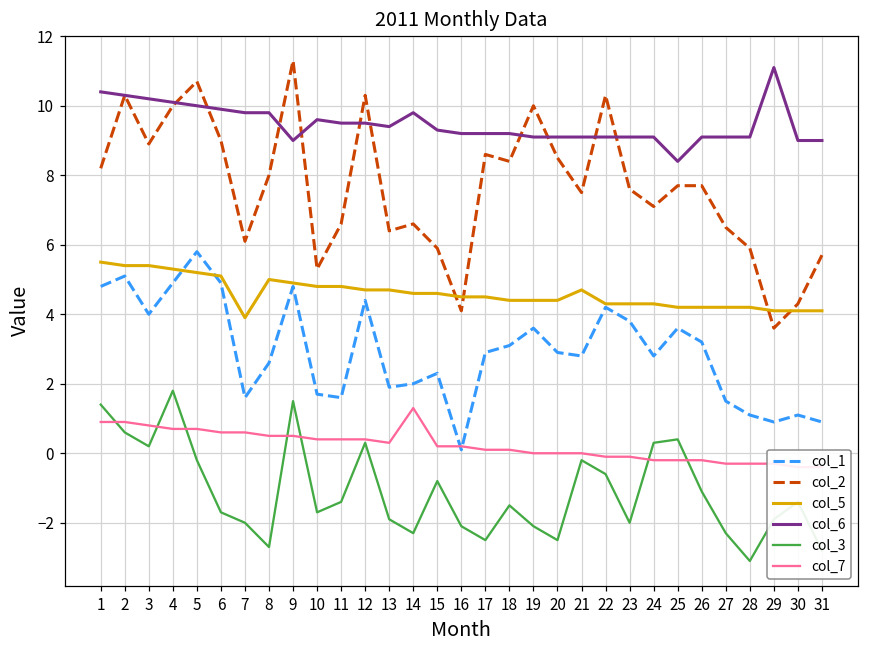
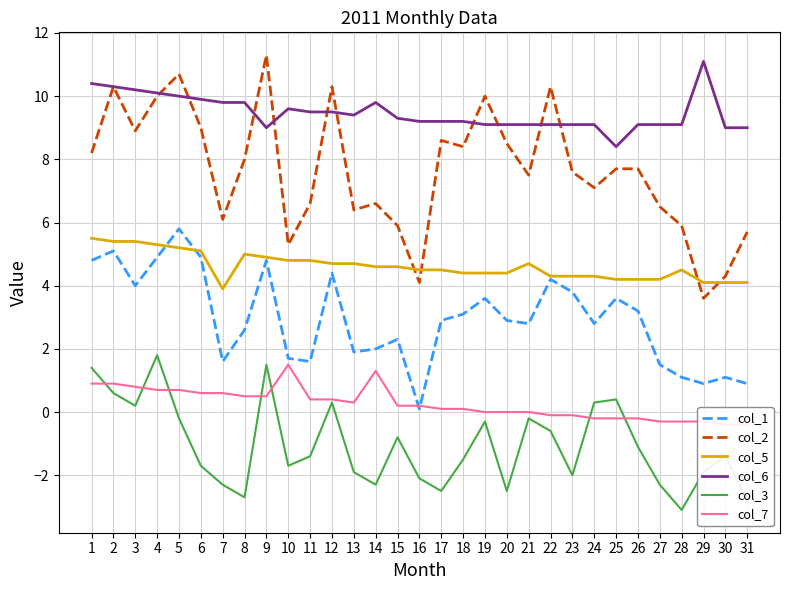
col_3, 7: -2.0 -> -2.3
col_7, 10: 0.4 -> 1.5
col_3, 19: -2.1 -> -0.3
col_5, 28: 4.2 -> 4.5
